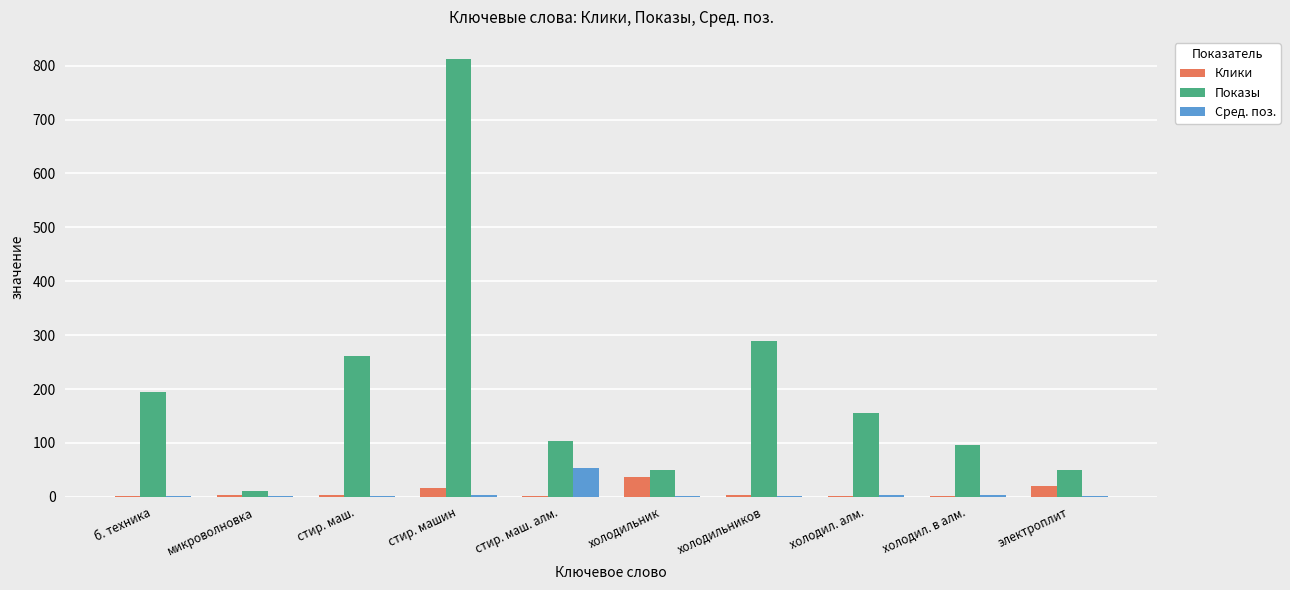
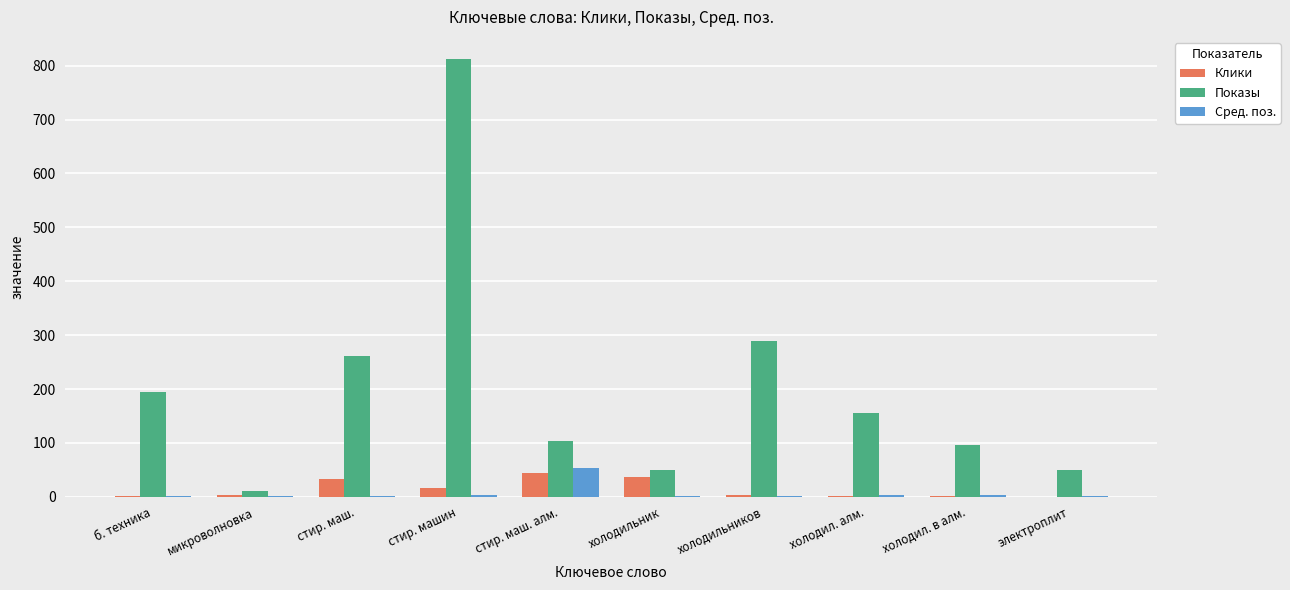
Клики, стир. маш.: 0 -> 30
Клики, стир. маш. алм.: 0 -> 40
Клики, электроплит: 20 -> 0
